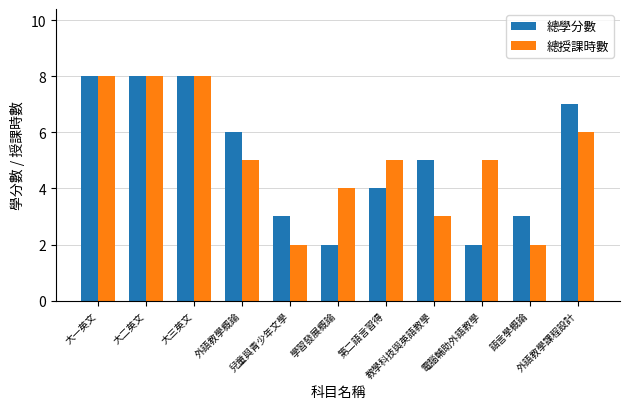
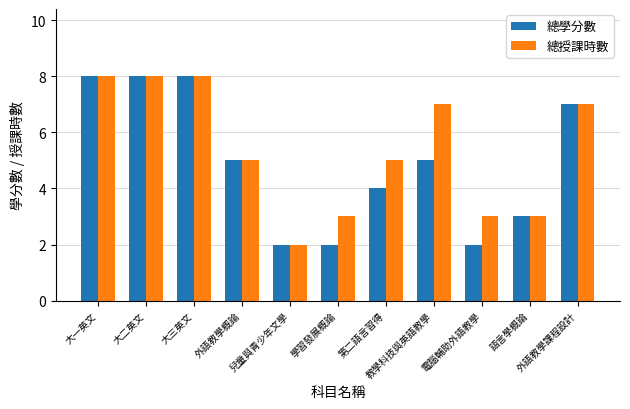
總學分數, 外語教學概論: 6 -> 5
總學分數, 兒童與青少年文學: 3 -> 2
總授課時數, 學習發展概論: 4 -> 3
總授課時數, 教學科技與英語教學: 3 -> 7
總授課時數, 電腦輔助外語教學: 5 -> 3
總授課時數, 語言學概論: 2 -> 3
總授課時數, 外語教學課程設計: 6 -> 7
